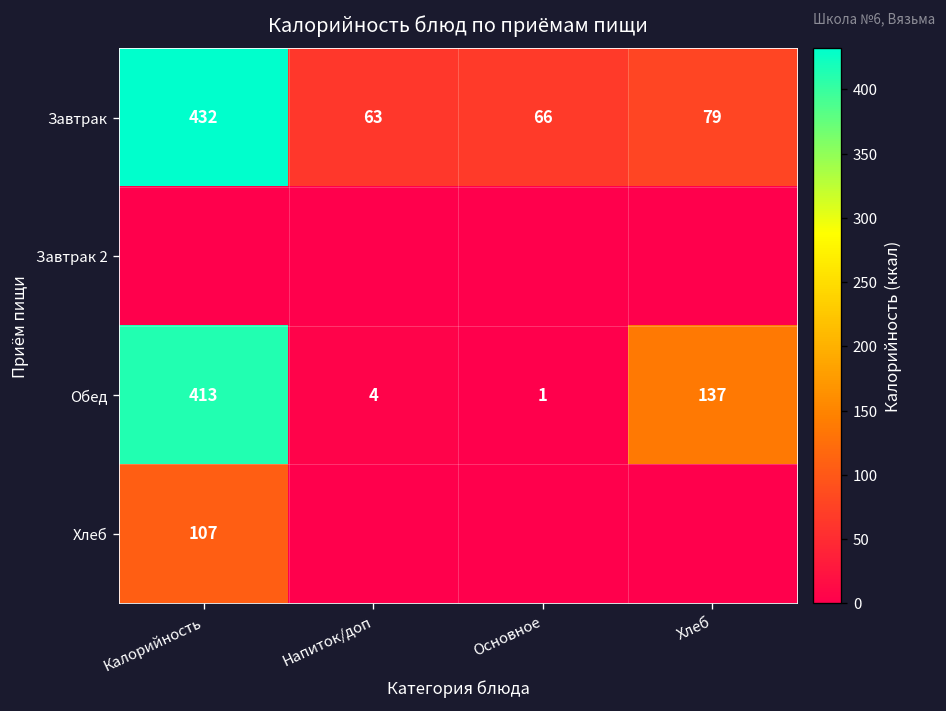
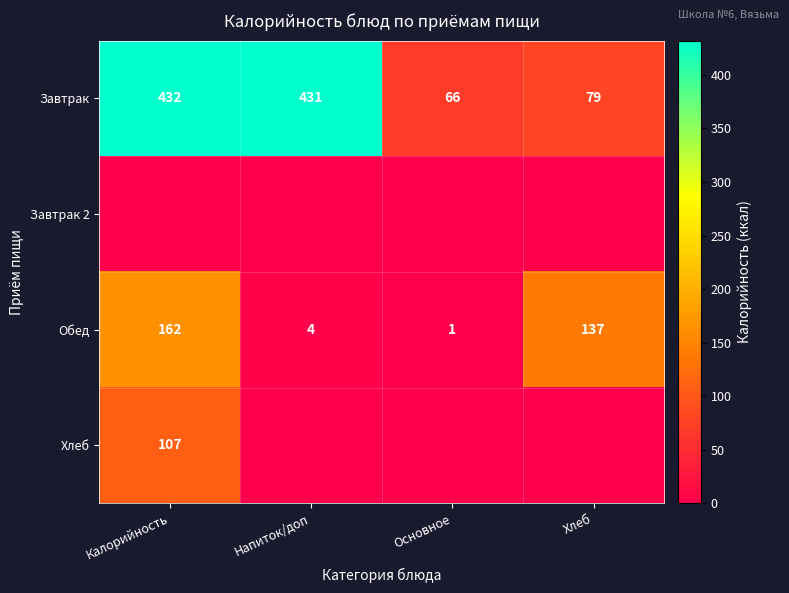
Завтрак, Напиток/доп: 63 -> 431
Обед, Калорийность: 413 -> 162
